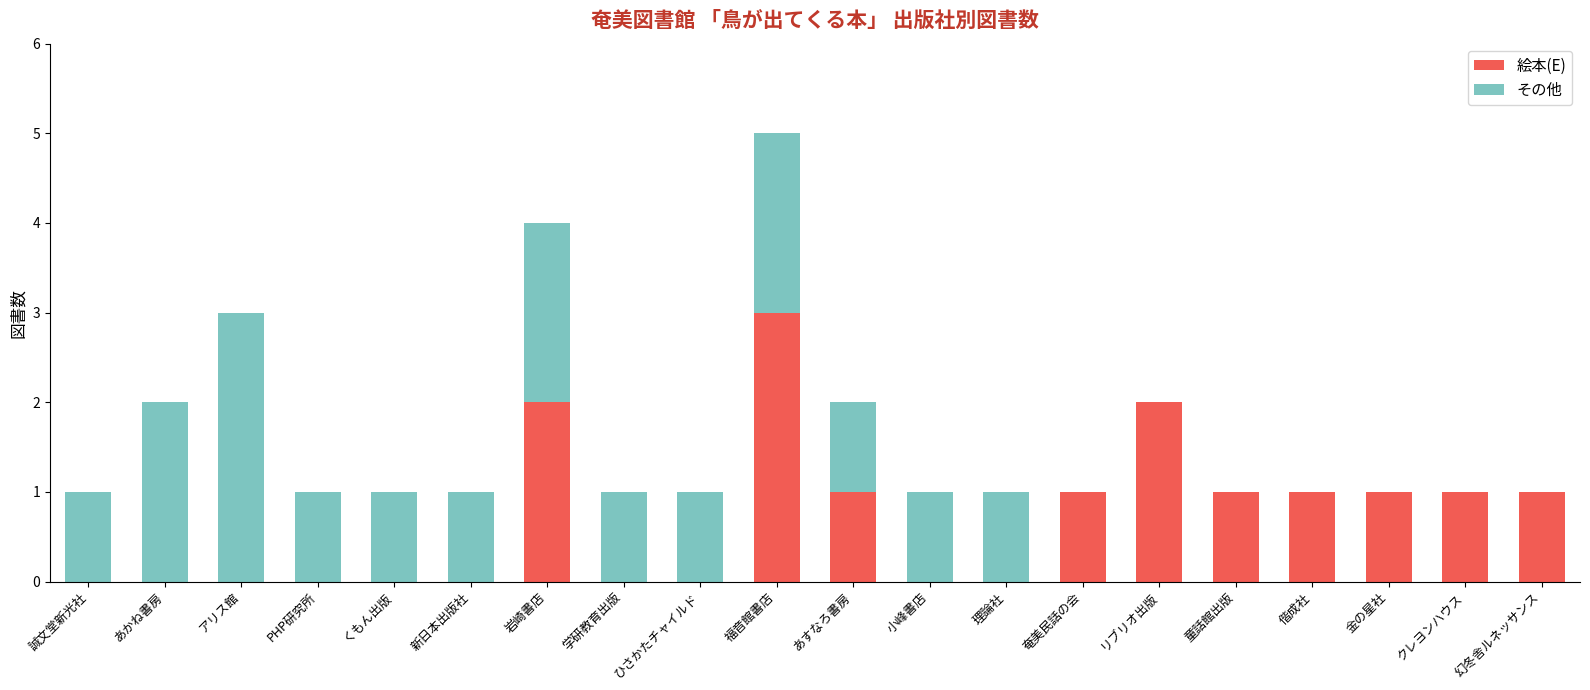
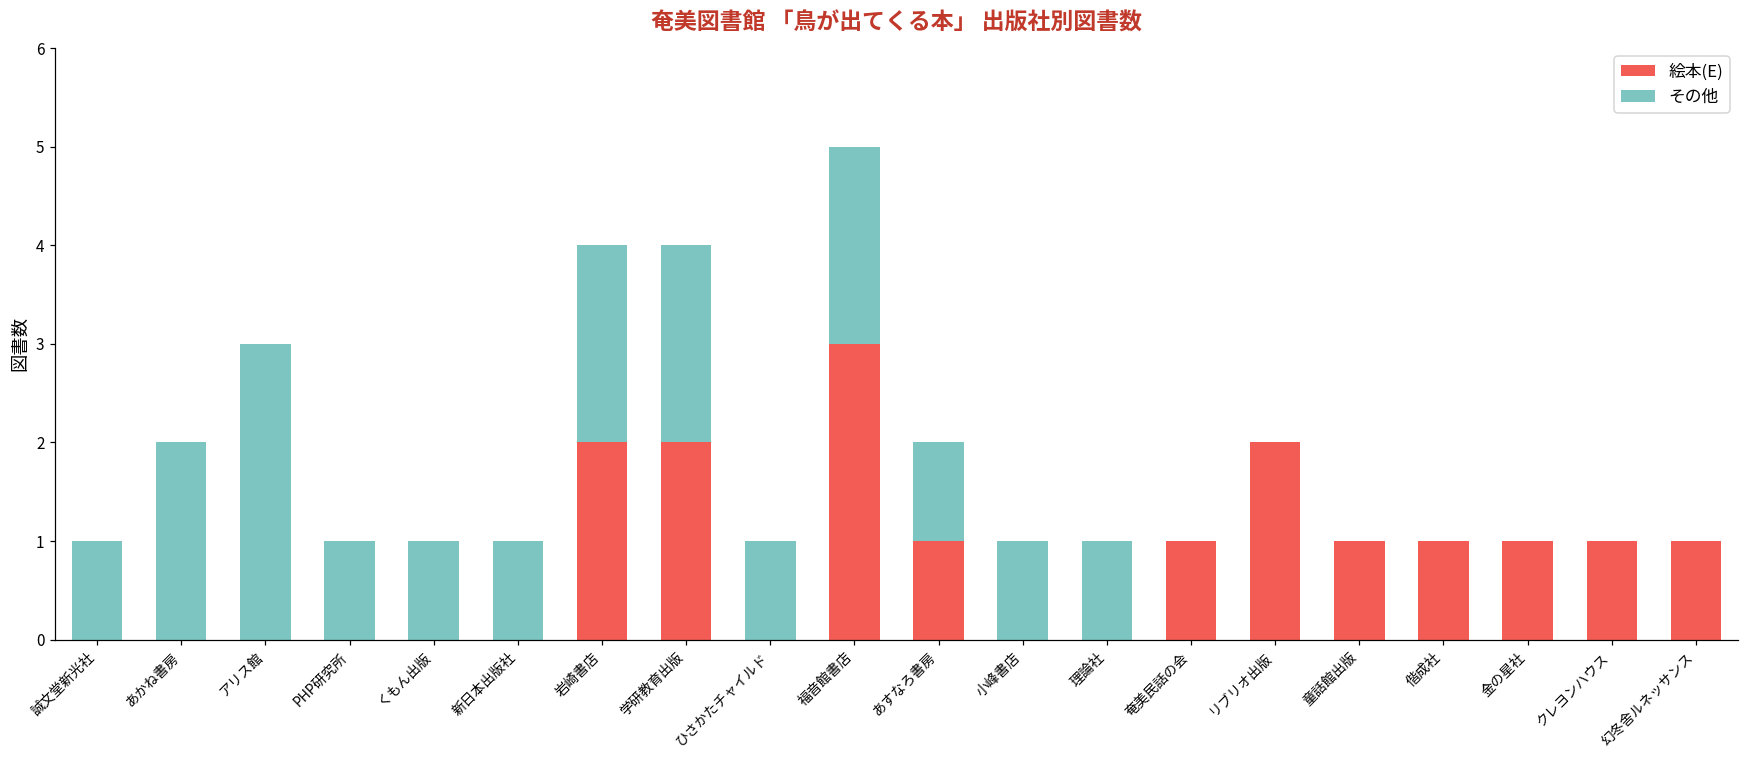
絵本(E), 学研教育出版: 0 -> 2
その他, 学研教育出版: 1 -> 2
